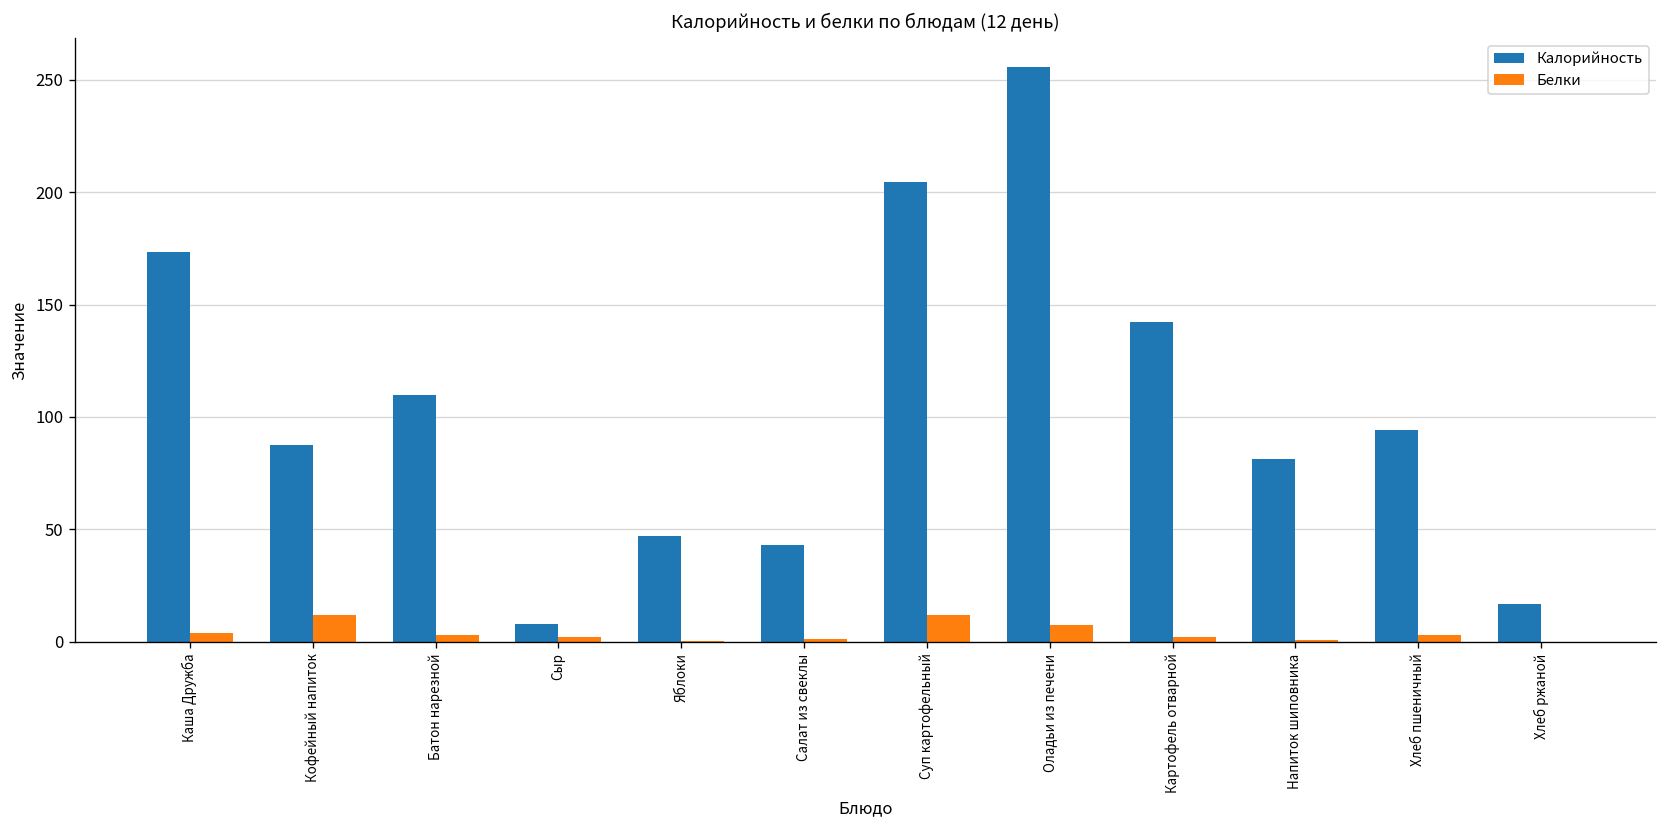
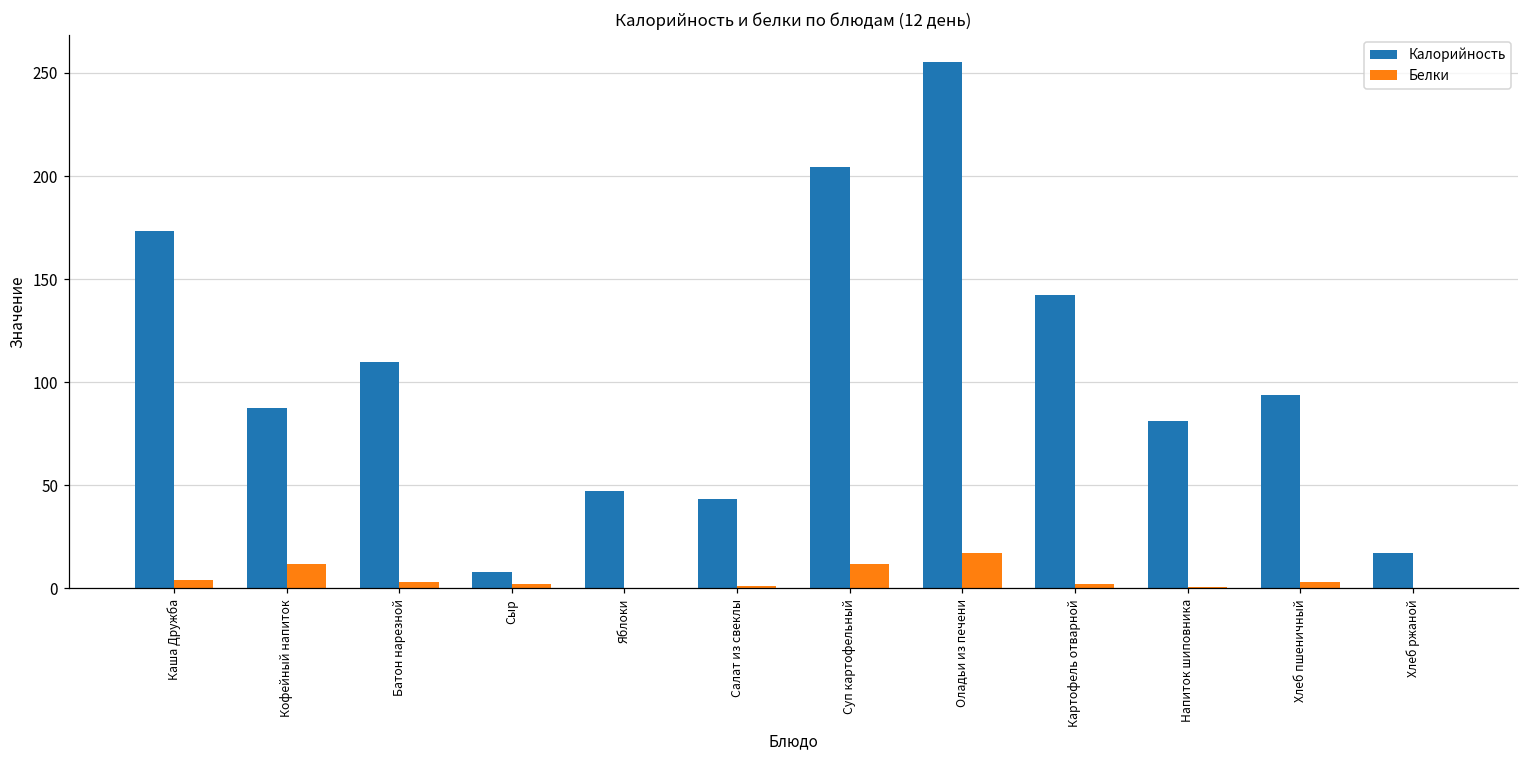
Белки, Оладьи из печени: 7 -> 17
